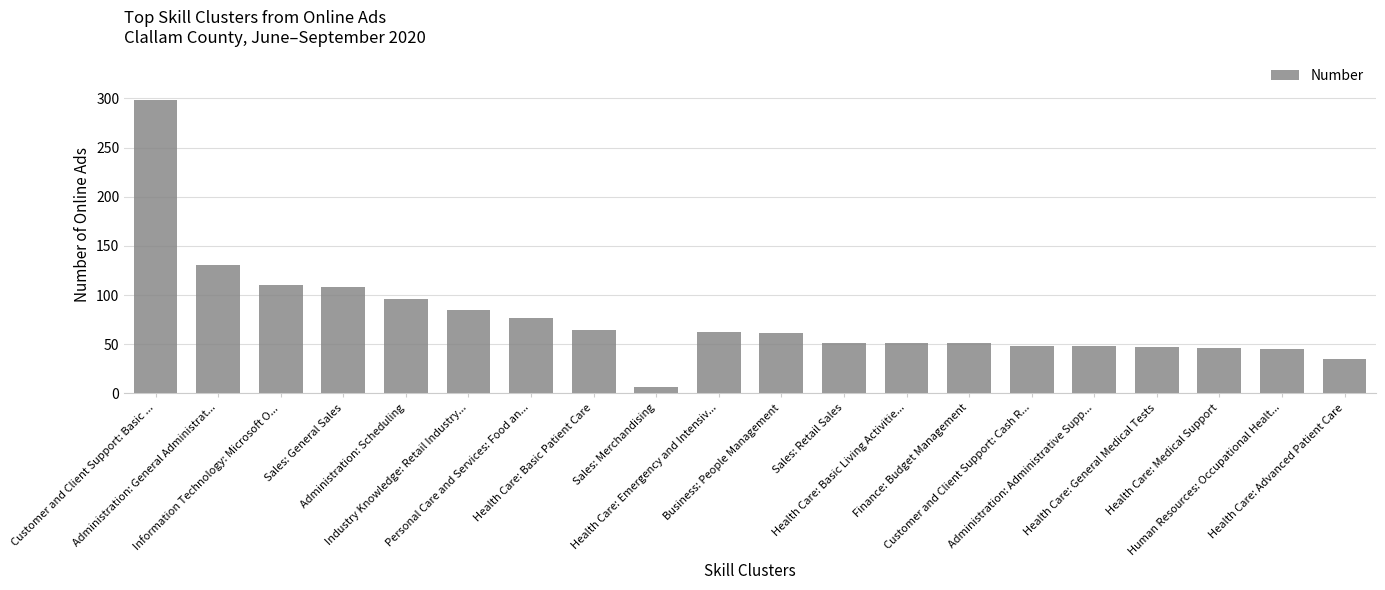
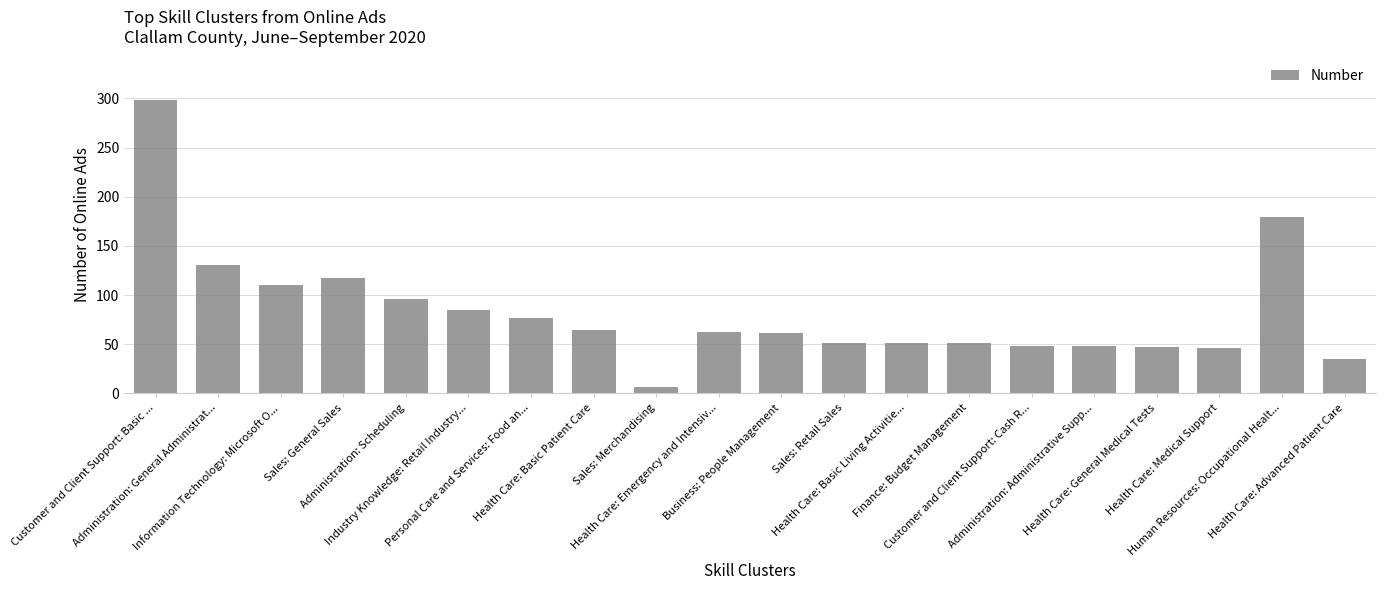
Sales: General Sales: 110 -> 120
Human Resources: Occupational Healt...: 50 -> 180
